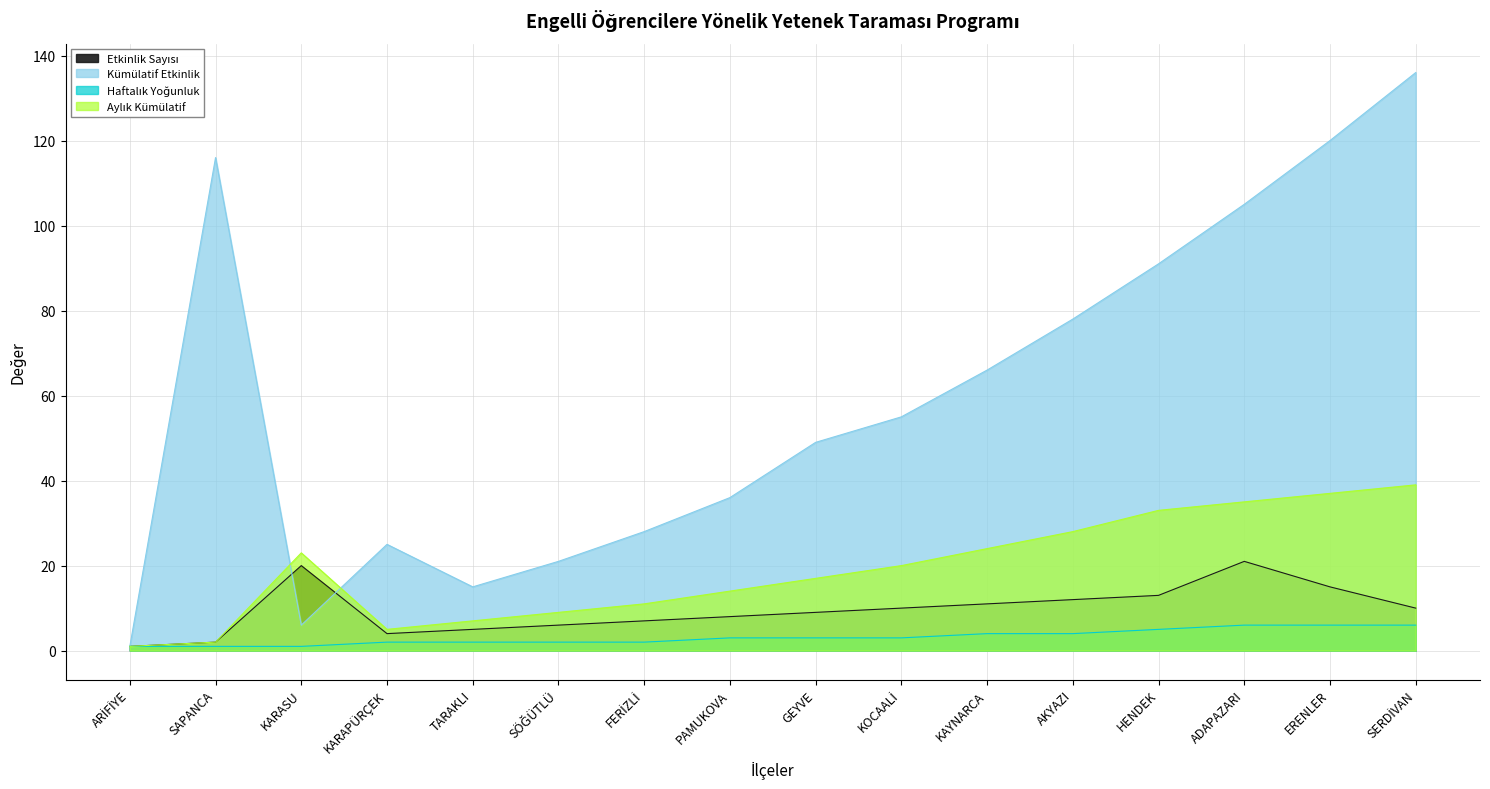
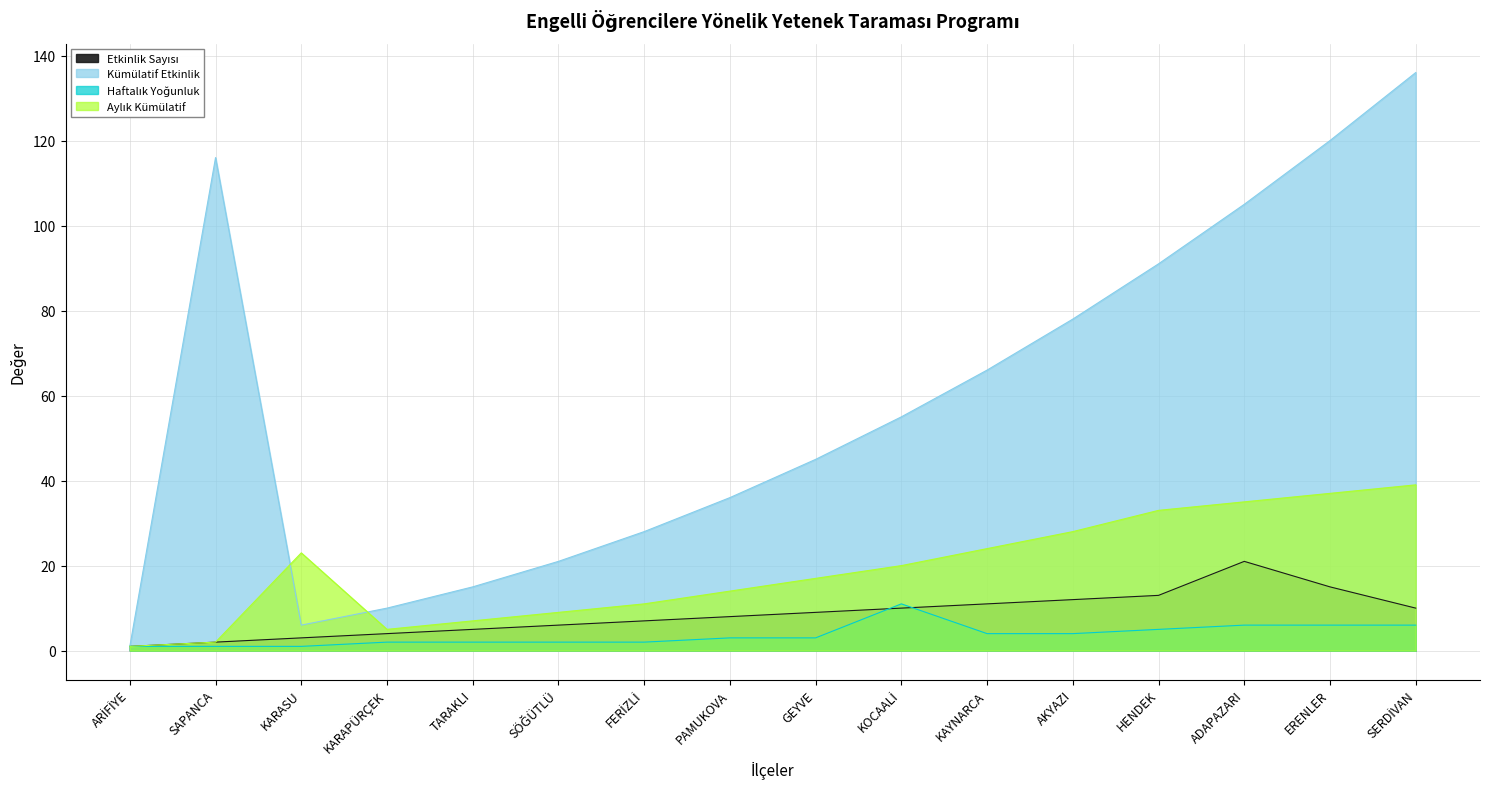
Etkinlik Sayısı, KARASU: 20 -> 3
Kümülatif Etkinlik, KARAPÜRÇEK: 25 -> 10
Kümülatif Etkinlik, GEYVE: 49 -> 45
Haftalık Yoğunluk, KOCAALİ: 3 -> 11
